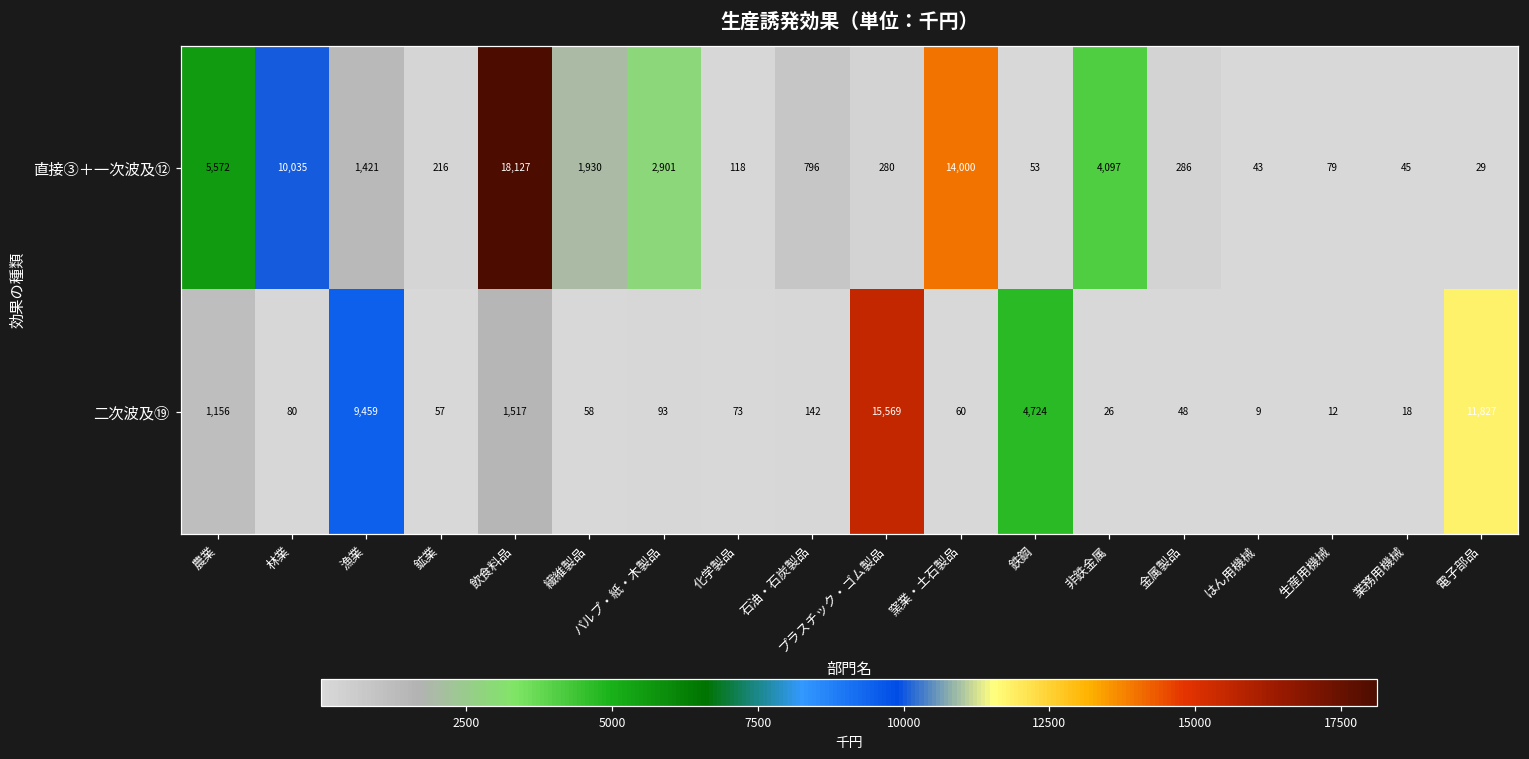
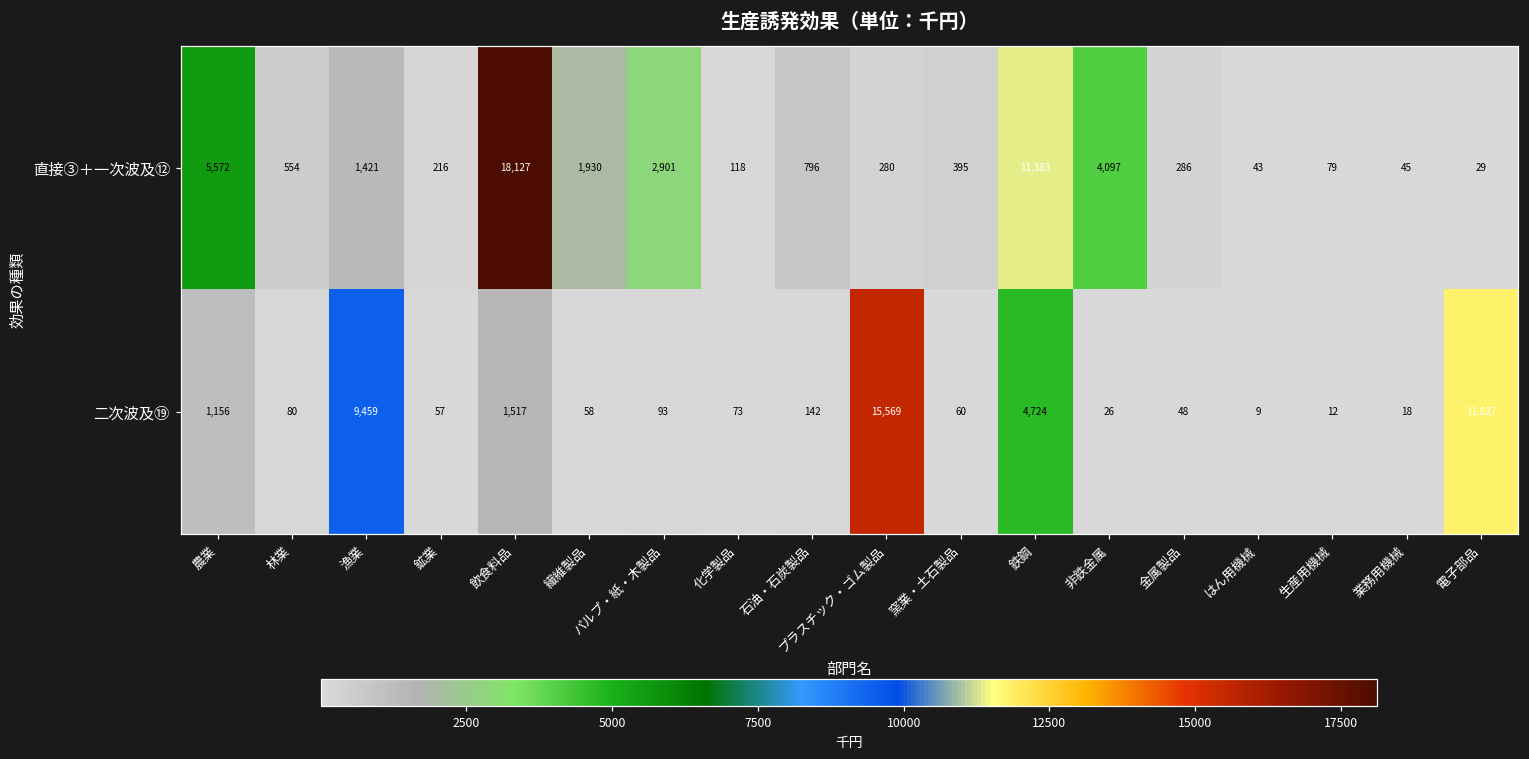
直接③＋一次波及⑫, 林業: 10,035 -> 554
直接③＋一次波及⑫, 窯業・土石製品: 14,000 -> 395
直接③＋一次波及⑫, 鉄鋼: 53 -> 11,383
